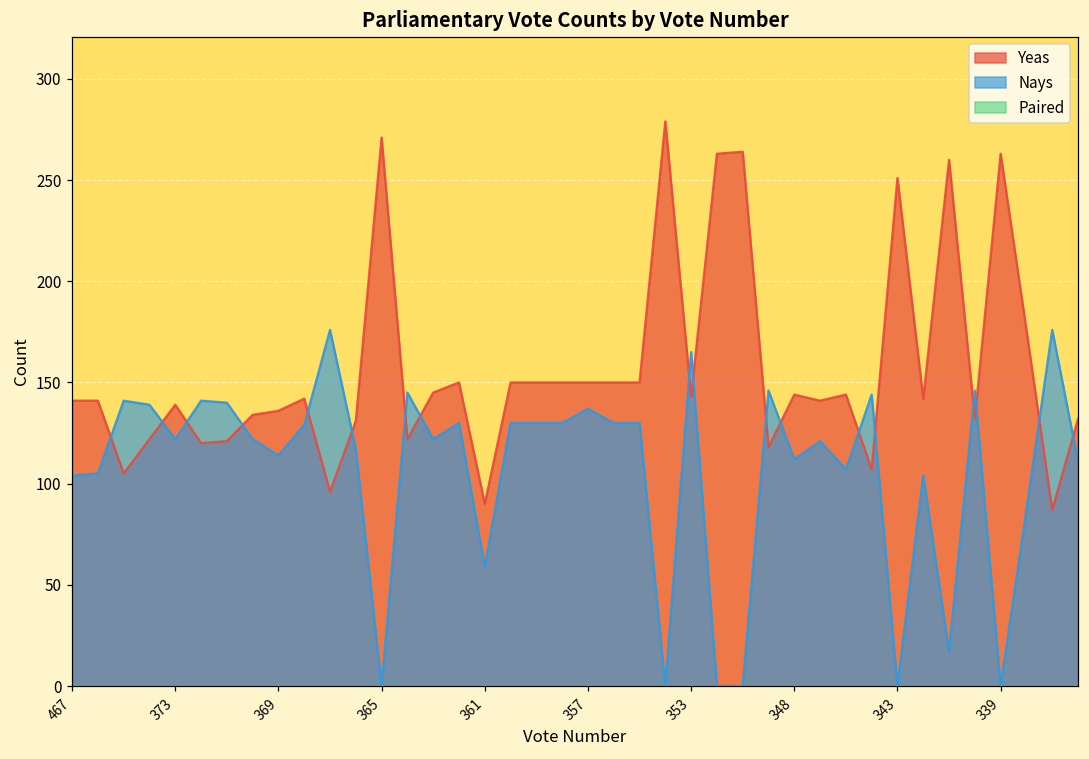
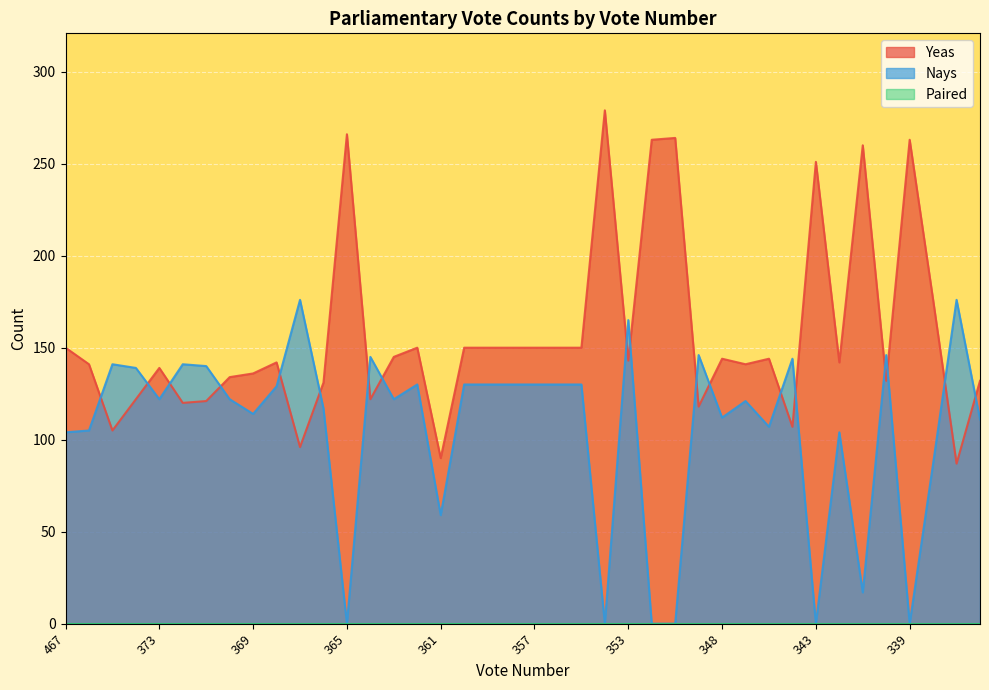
Yeas, 467: 141 -> 150
Yeas, 365: 271 -> 266
Nays, 357: 137 -> 130
